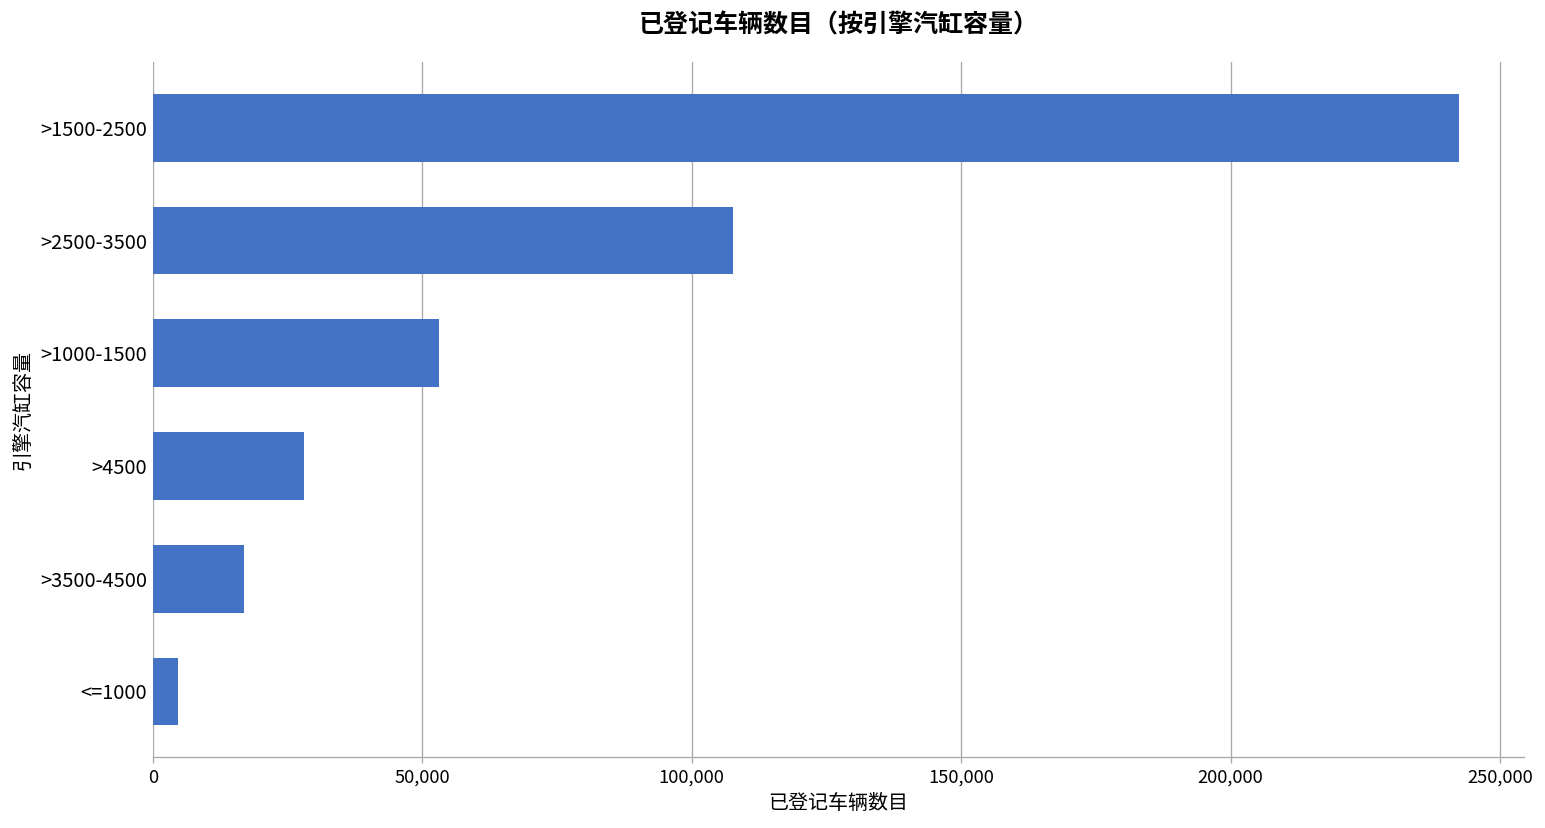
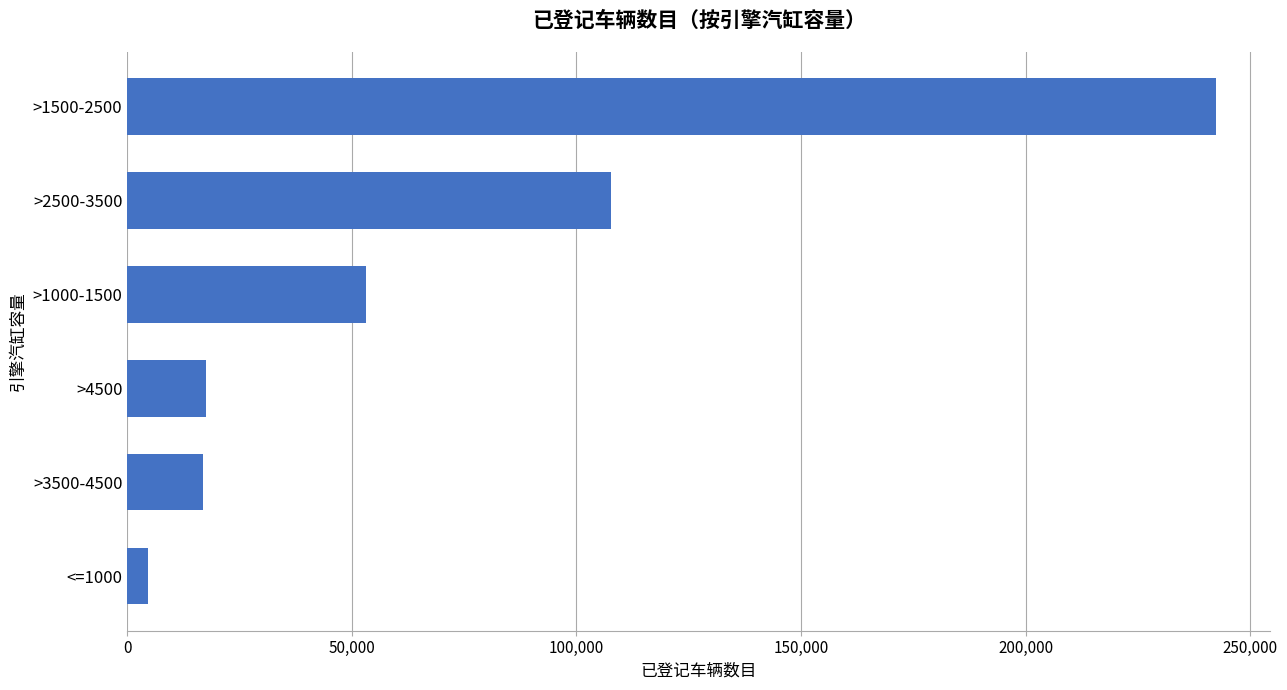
>4500: 28,000 -> 18,000
